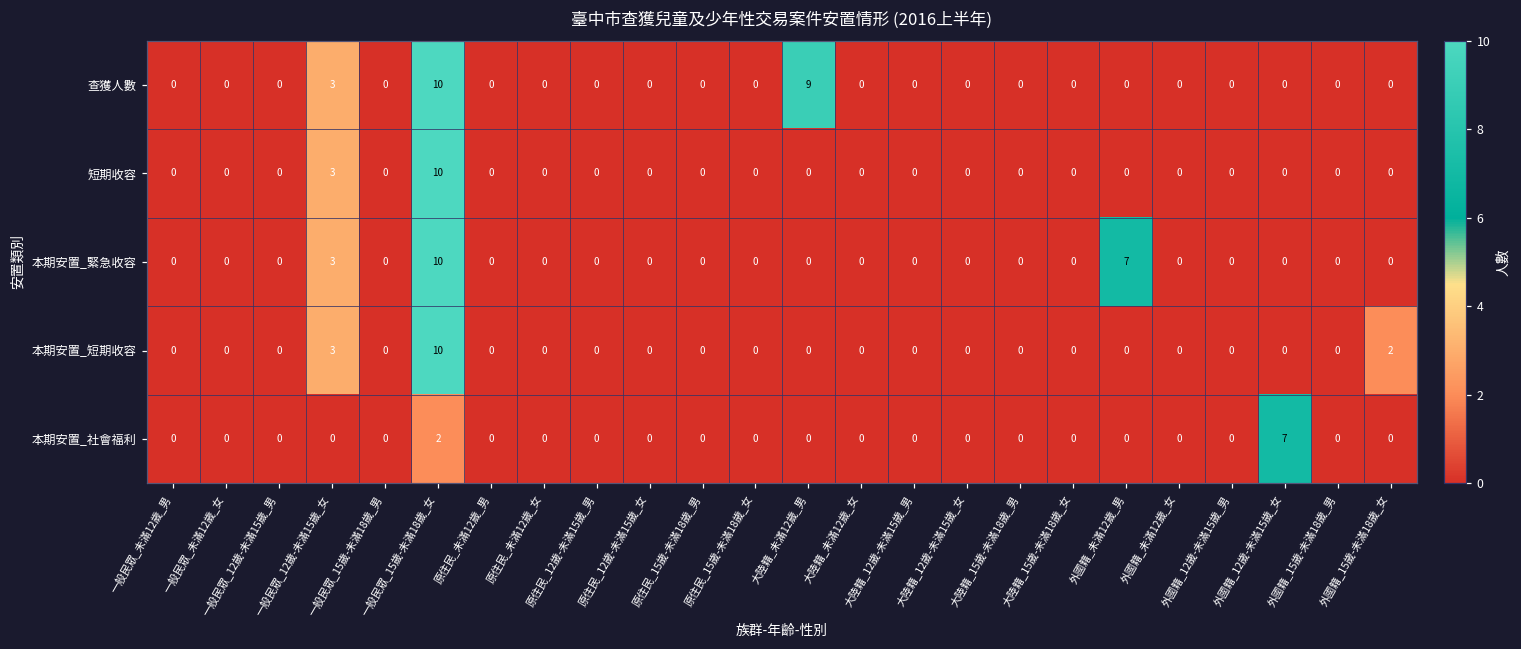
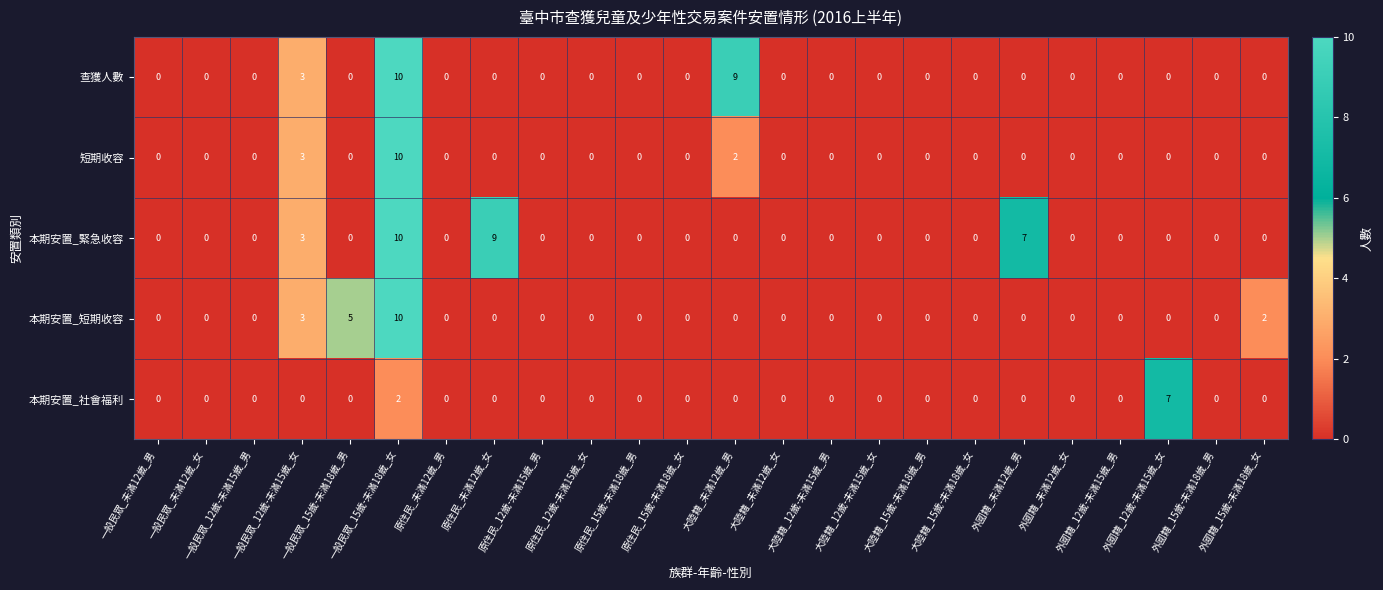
短期收容, 大陸籍_未滿12歲_男: 0 -> 2
本期安置_緊急收容, 原住民_未滿12歲_女: 0 -> 9
本期安置_短期收容, 一般民眾_15歲-未滿18歲_男: 0 -> 5
